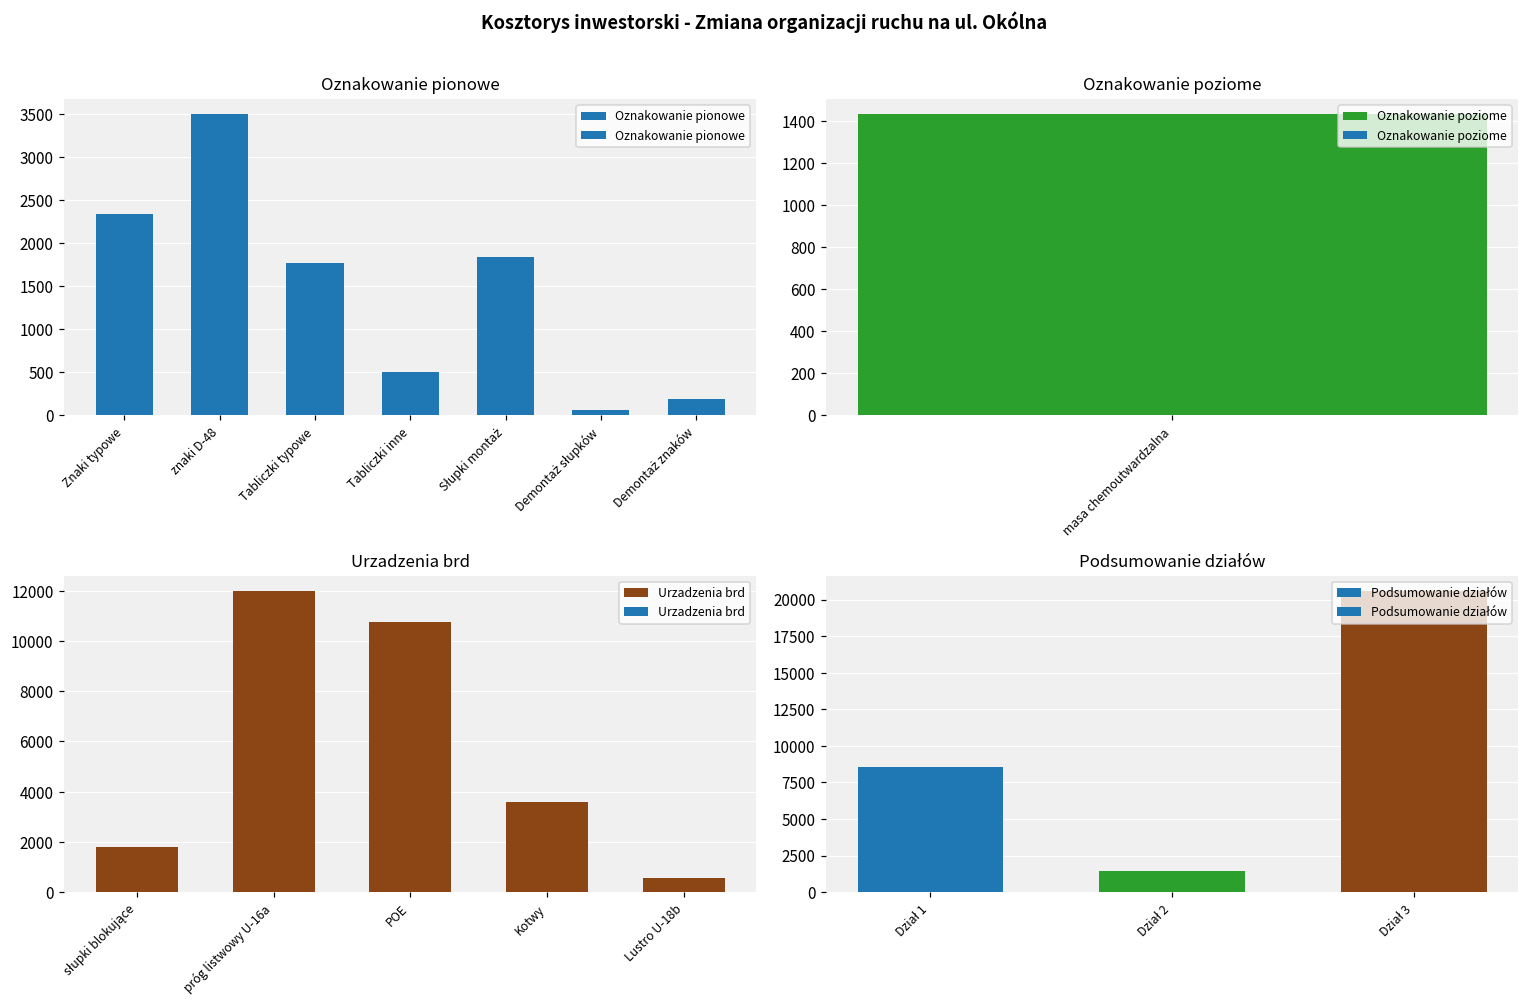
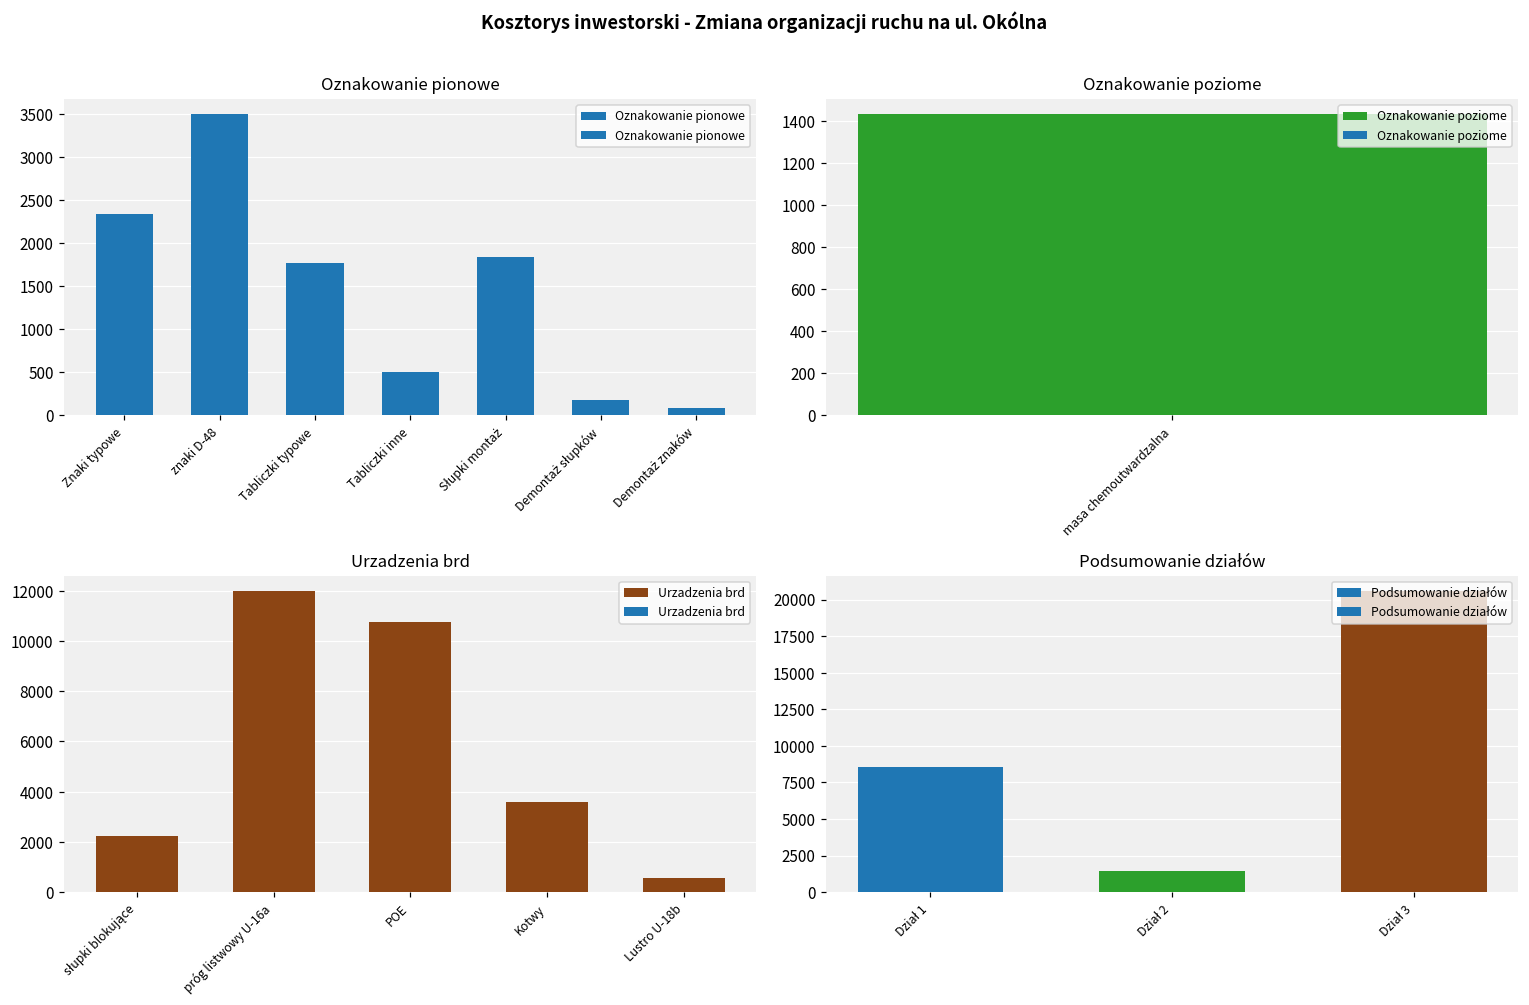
Oznakowanie pionowe, Demontaż słupków: 100 -> 200
Oznakowanie pionowe, Demontaż znaków: 200 -> 100
Urzadzenia brd, słupki blokujące: 1800 -> 2200
